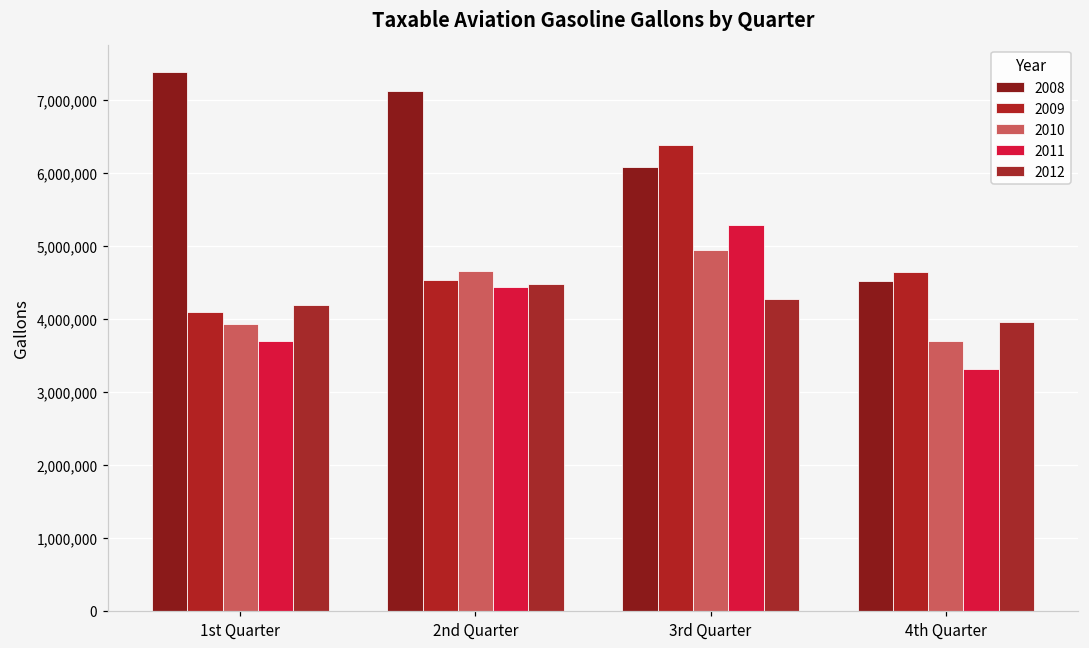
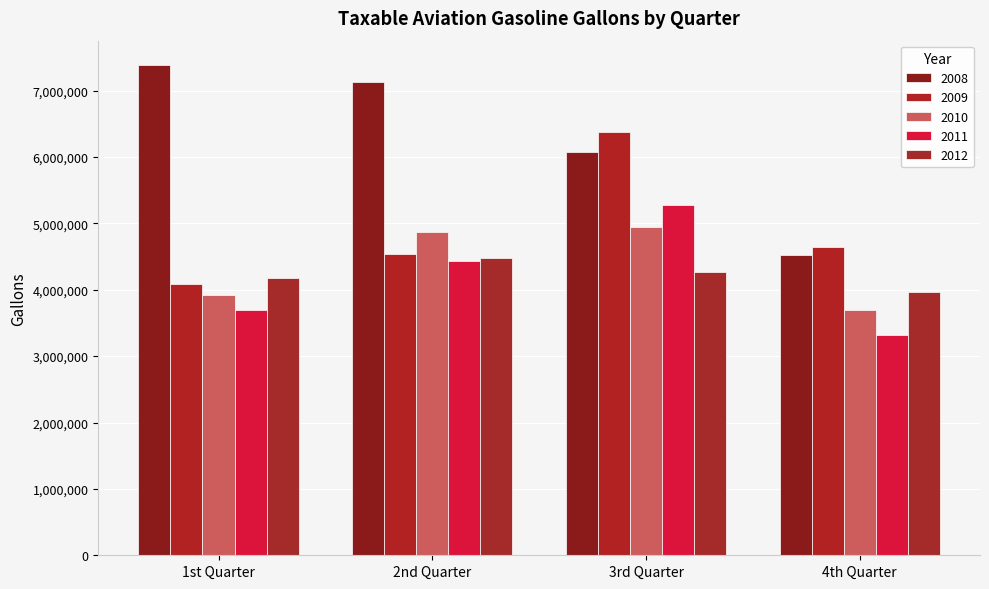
2010, 2nd Quarter: 4,700,000 -> 4,900,000
